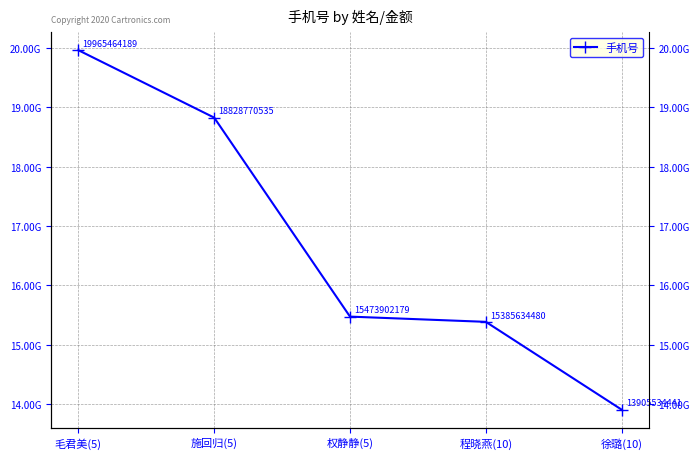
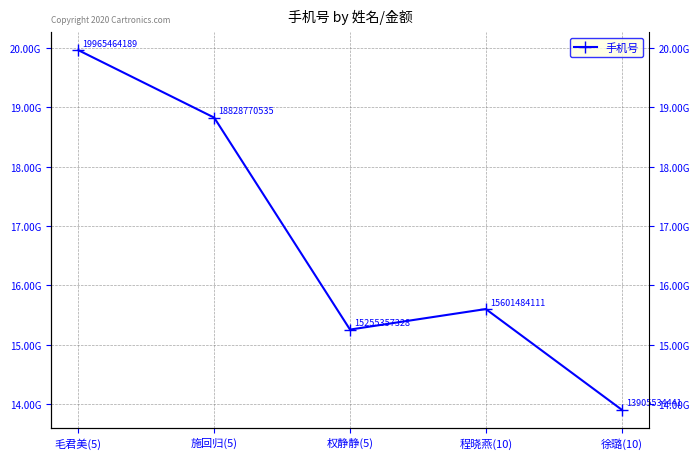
权静静(5): 15473902179 -> 15255357328
程晓燕(10): 15385634480 -> 15601484111
